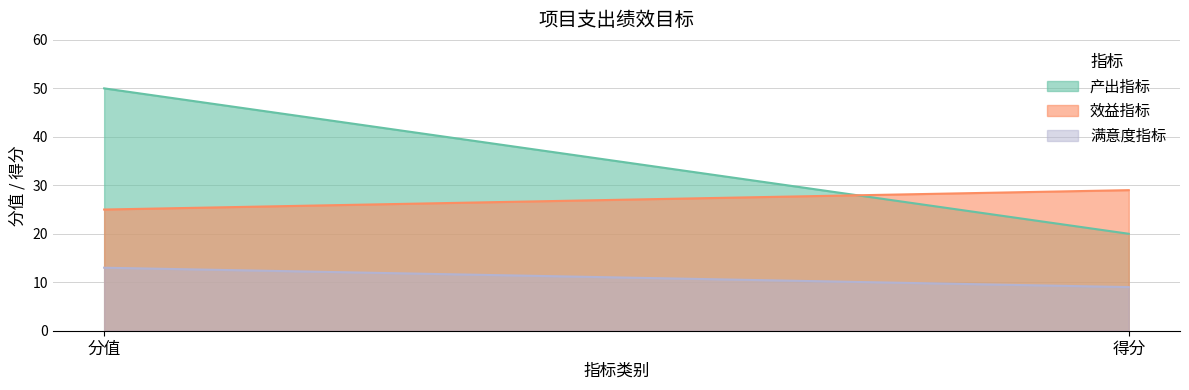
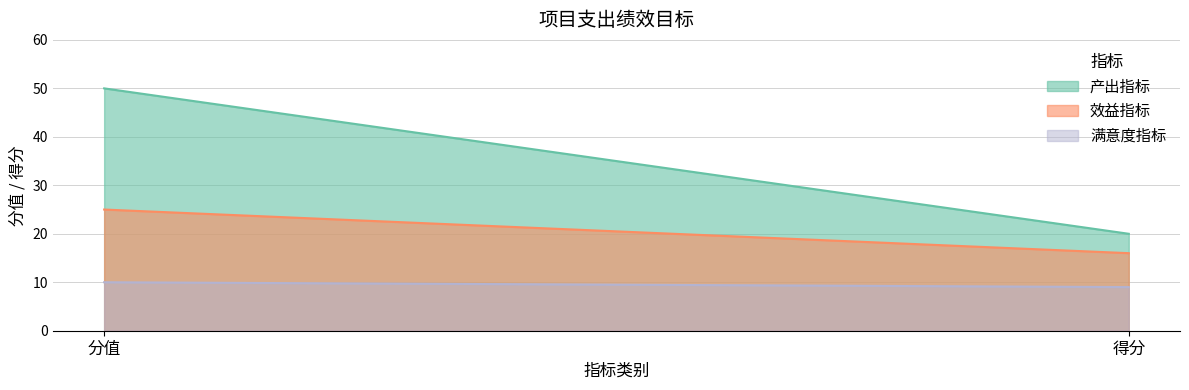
满意度指标, 分值: 13 -> 10
效益指标, 得分: 29 -> 16
